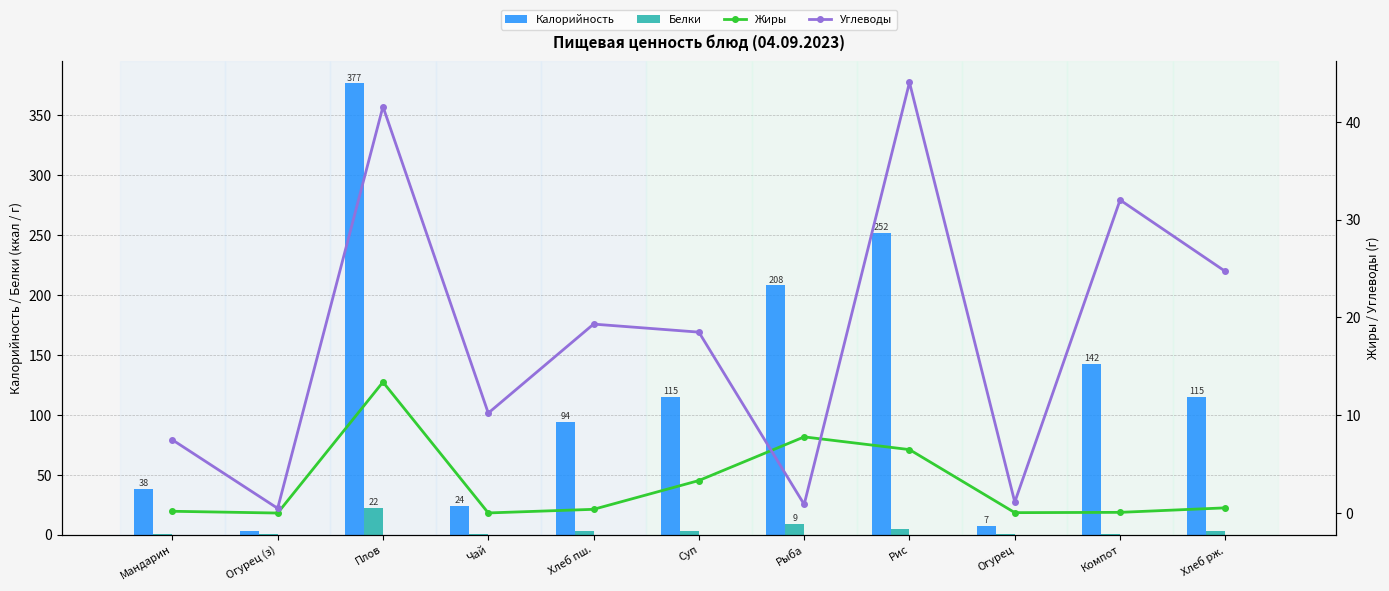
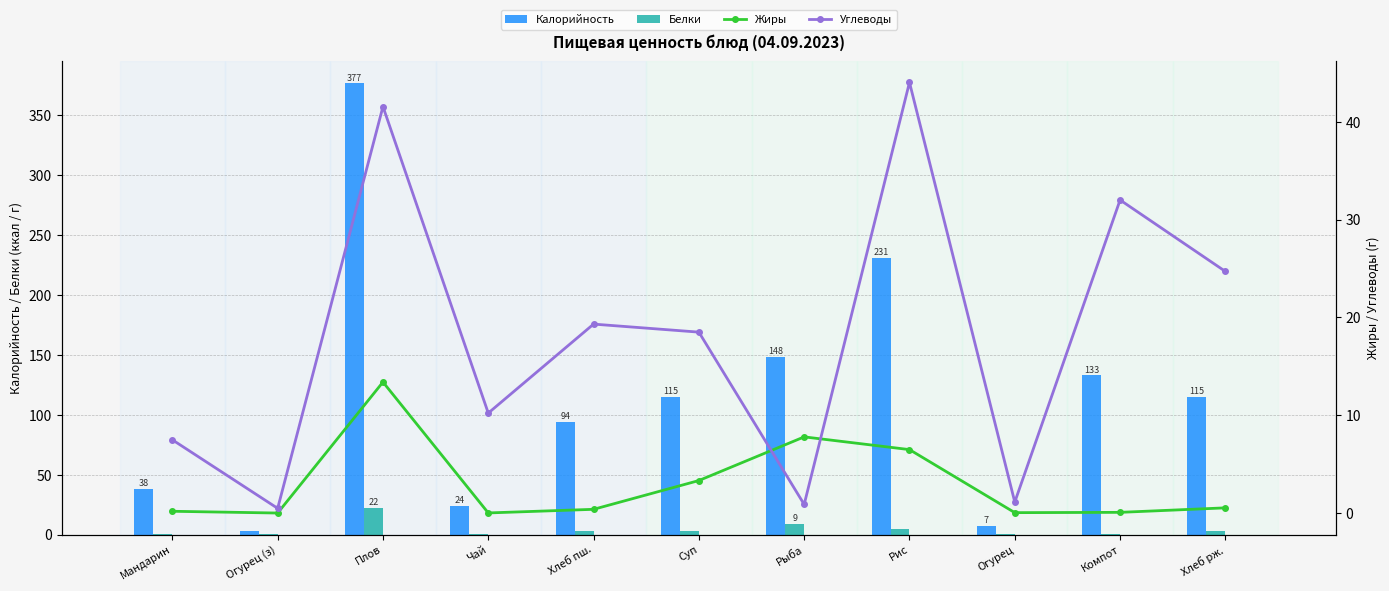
Калорийность, Рыба: 208 -> 148
Калорийность, Рис: 252 -> 231
Калорийность, Компот: 142 -> 133
